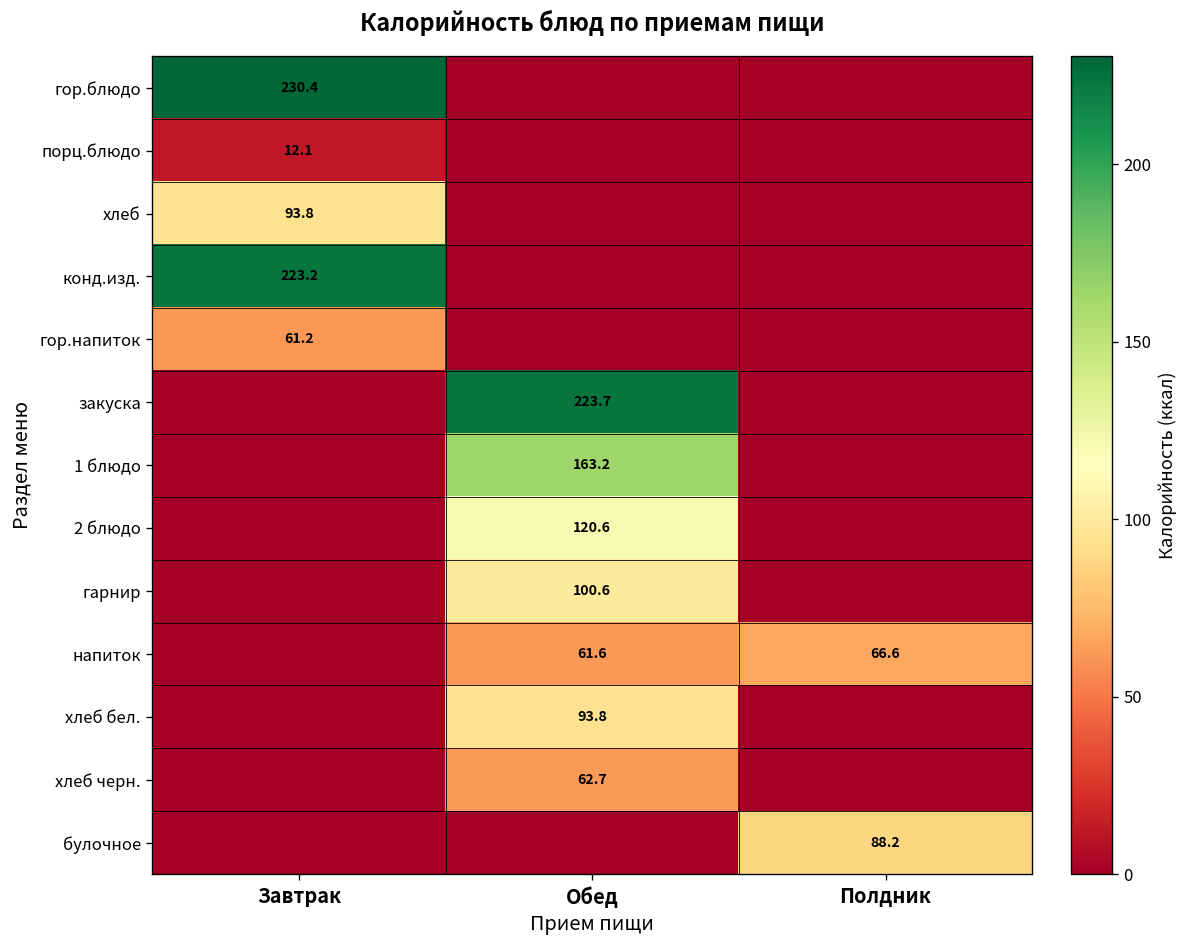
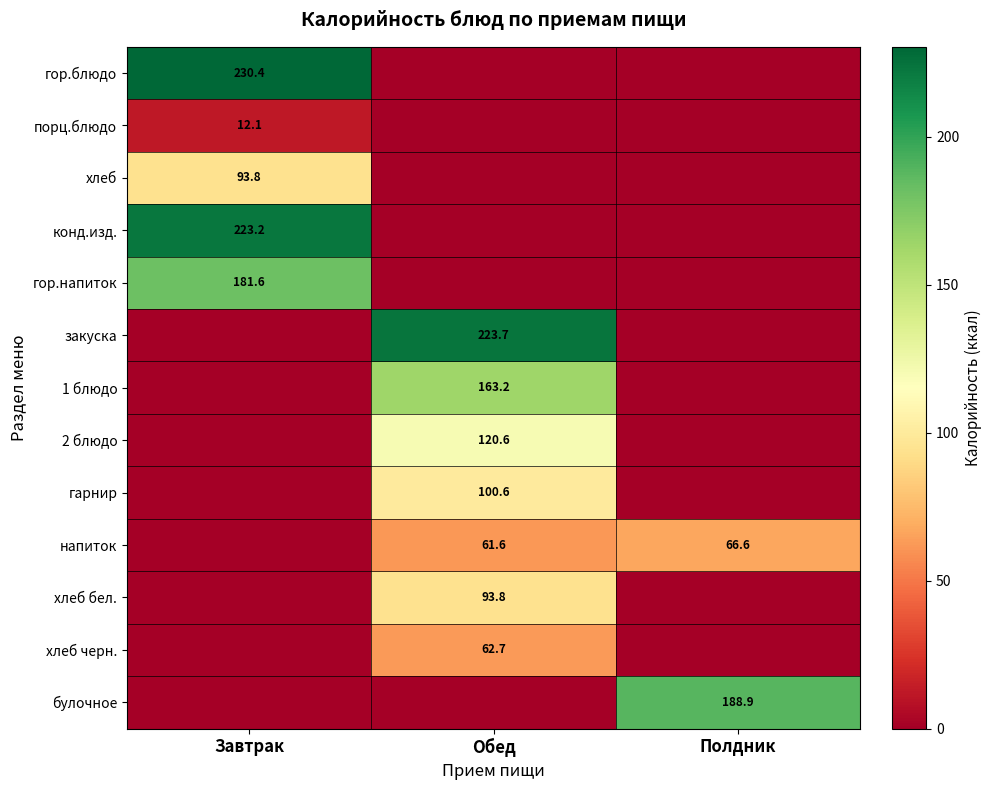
гор.напиток, Завтрак: 61.2 -> 181.6
булочное, Полдник: 88.2 -> 188.9
